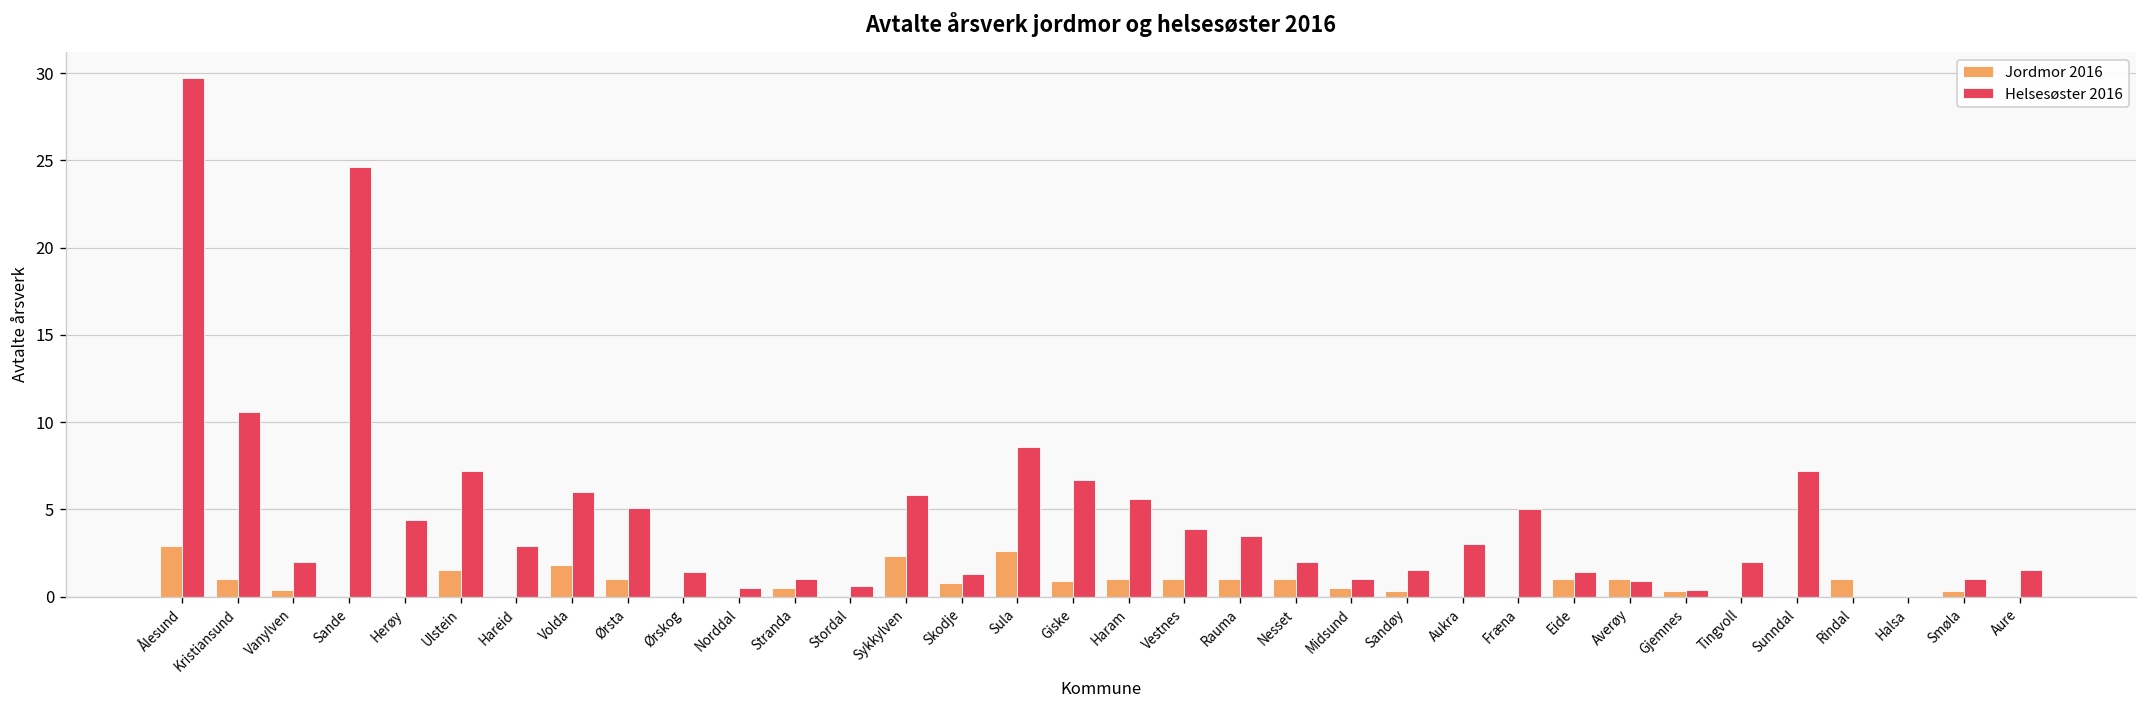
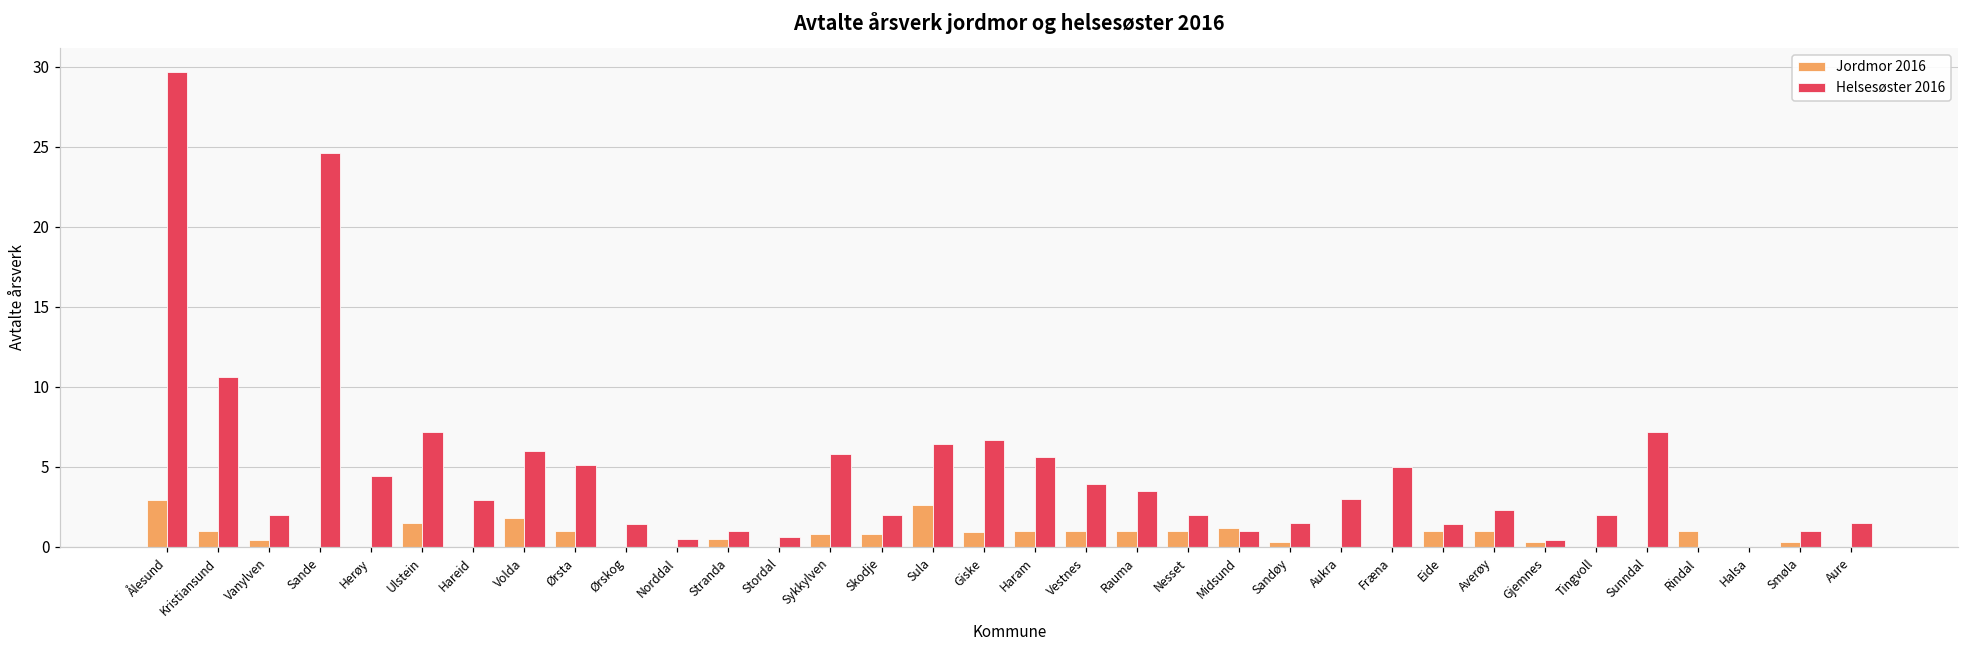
Jordmor 2016, Sykkylven: 2.3 -> 0.8
Helsesøster 2016, Skodje: 1.3 -> 2.0
Helsesøster 2016, Sula: 8.6 -> 6.4
Jordmor 2016, Midsund: 0.5 -> 1.2
Helsesøster 2016, Averøy: 0.9 -> 2.3
